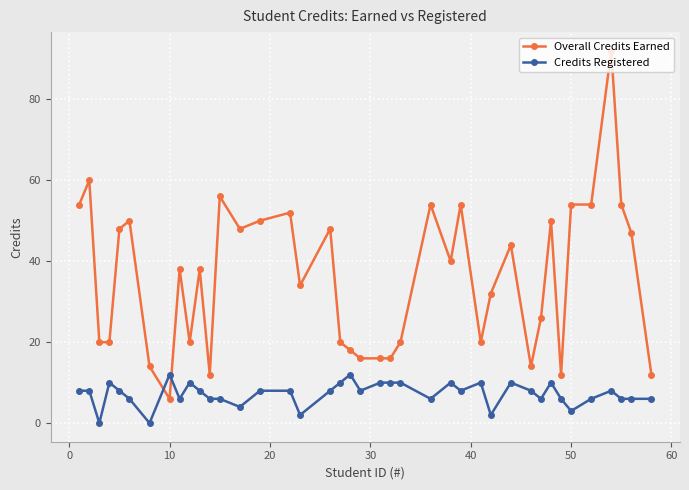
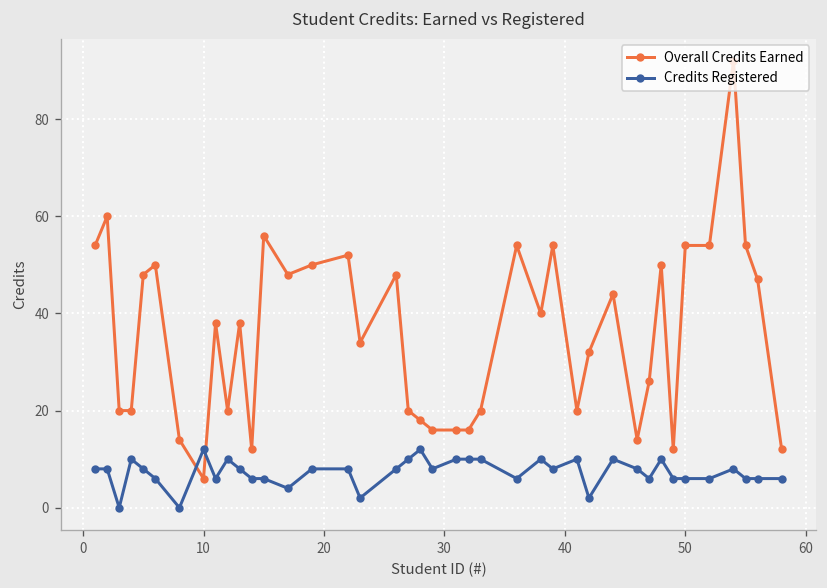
Credits Registered, 50: 3 -> 6
